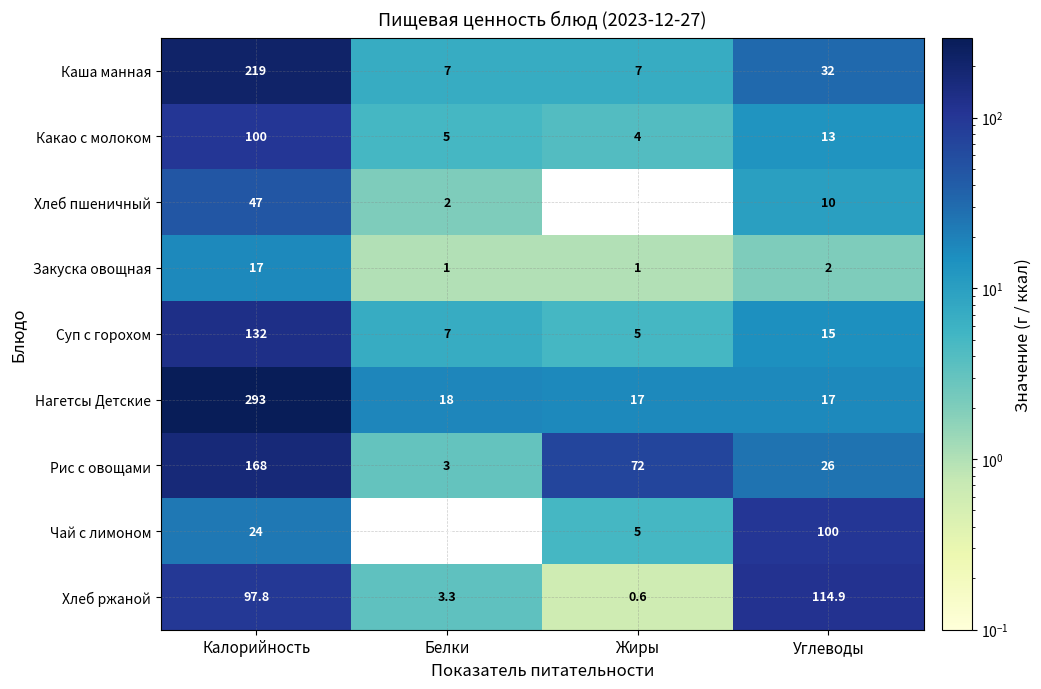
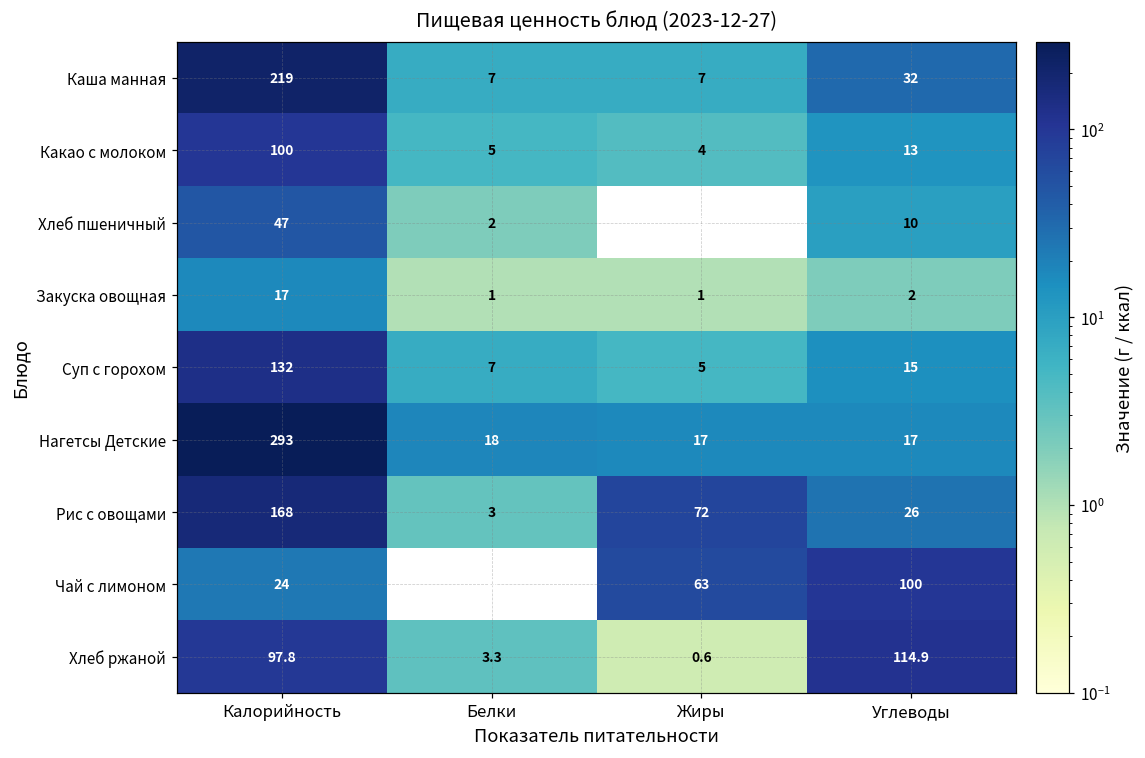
Чай с лимоном, Жиры: 5 -> 63
